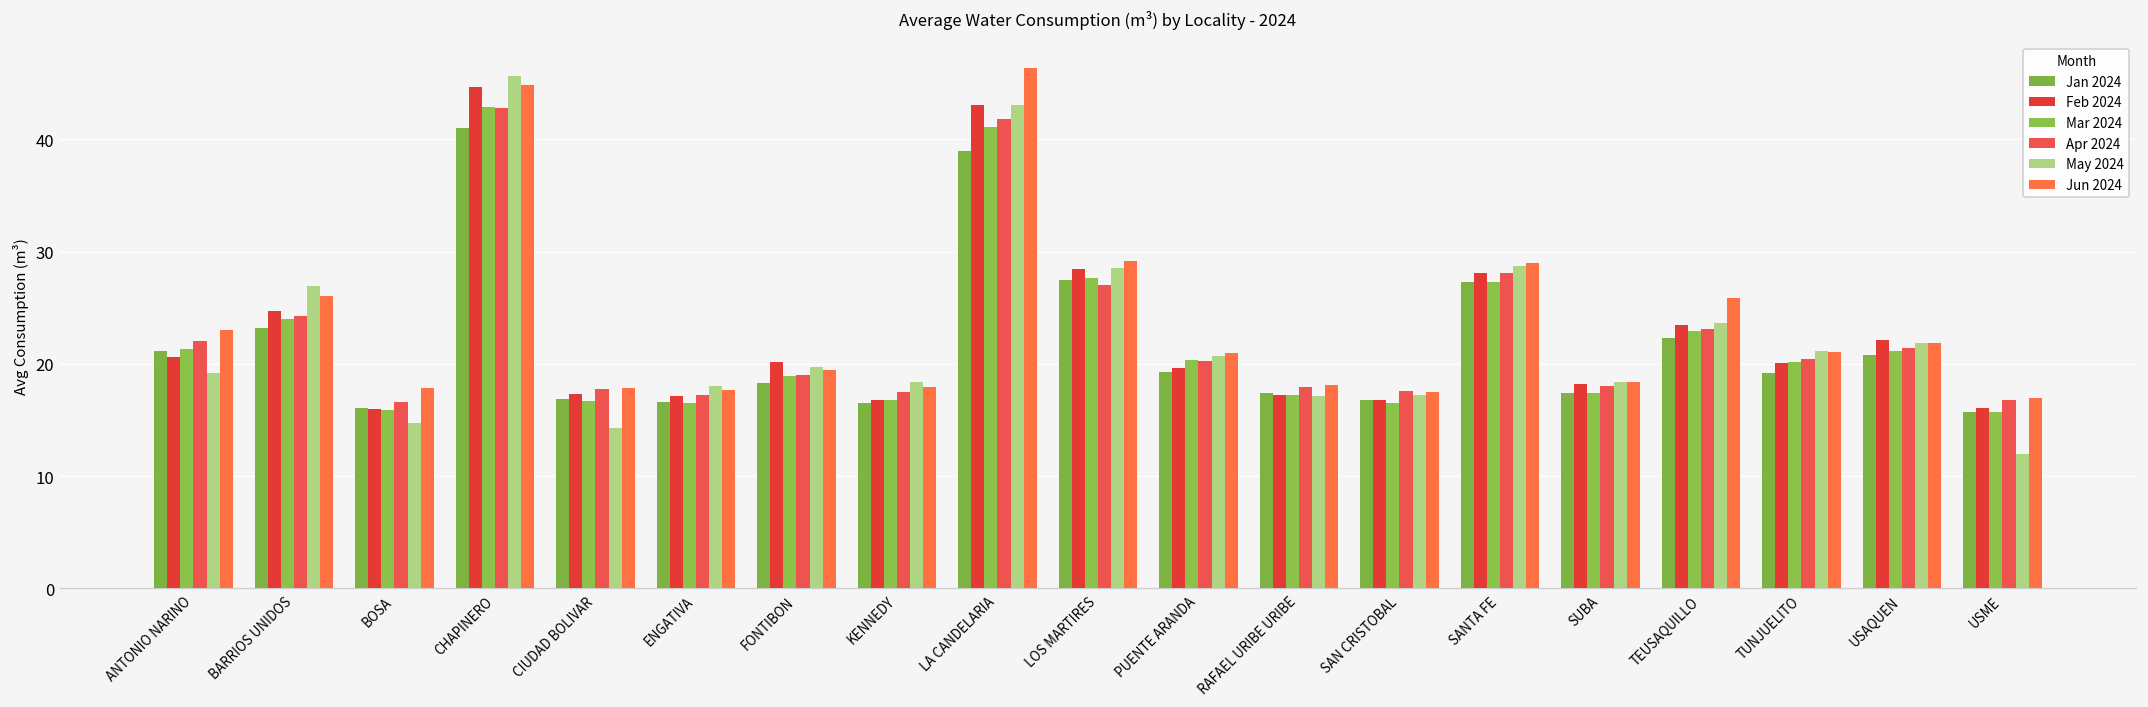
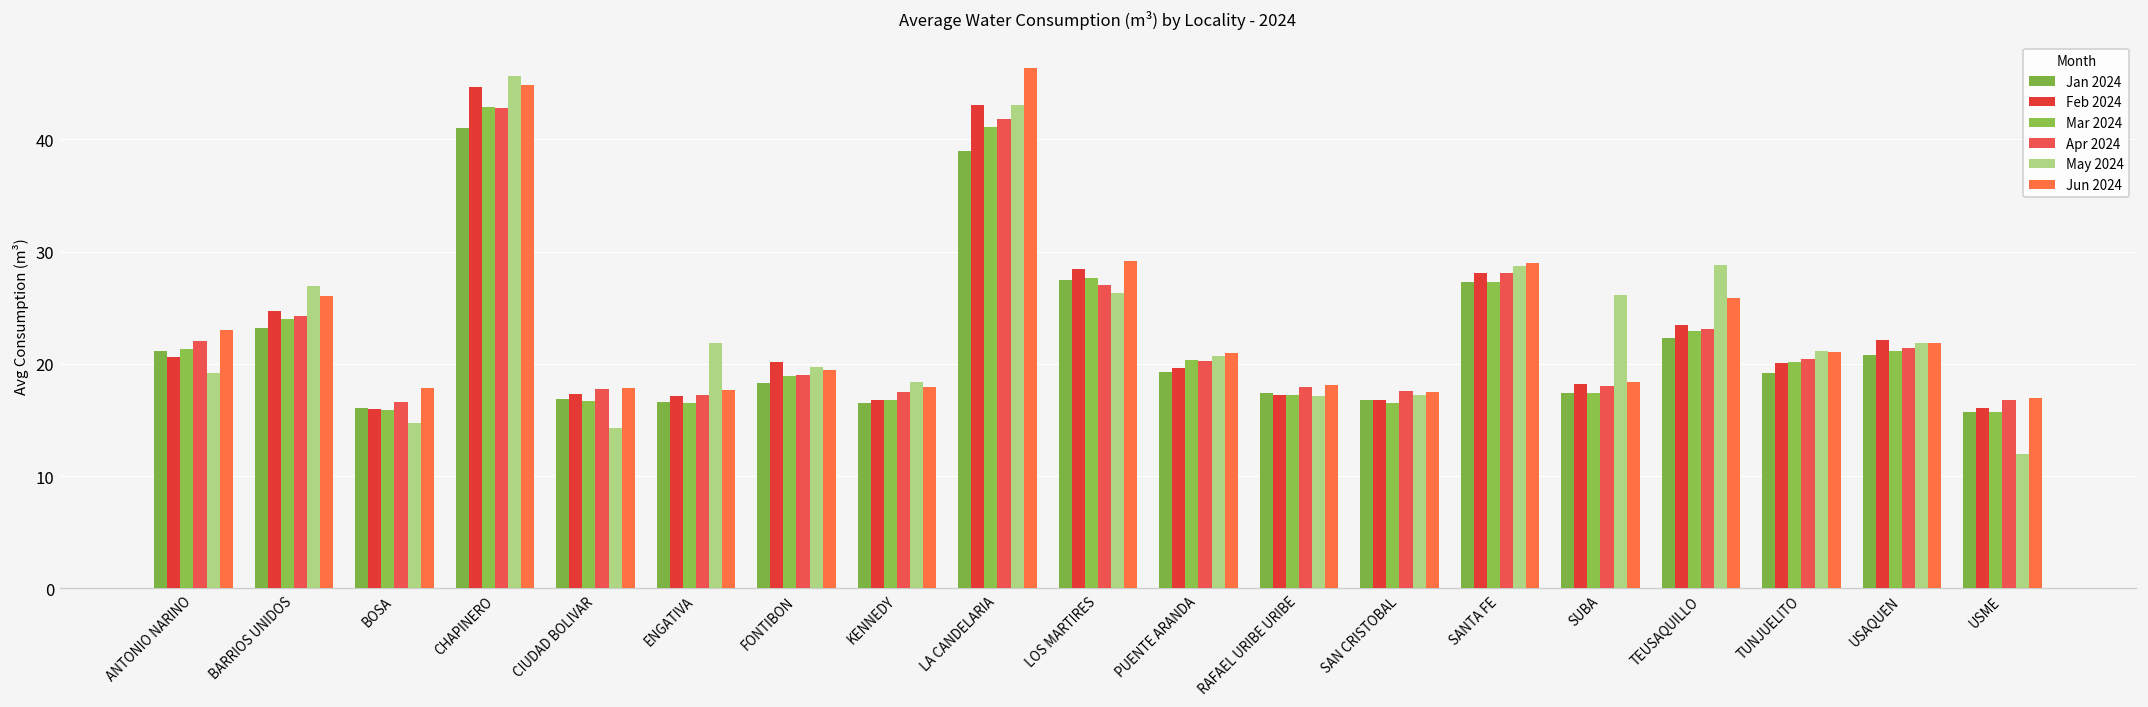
May 2024, ENGATIVA: 18 -> 22
May 2024, LOS MARTIRES: 29 -> 26
May 2024, SUBA: 18 -> 26
May 2024, TEUSAQUILLO: 24 -> 29
